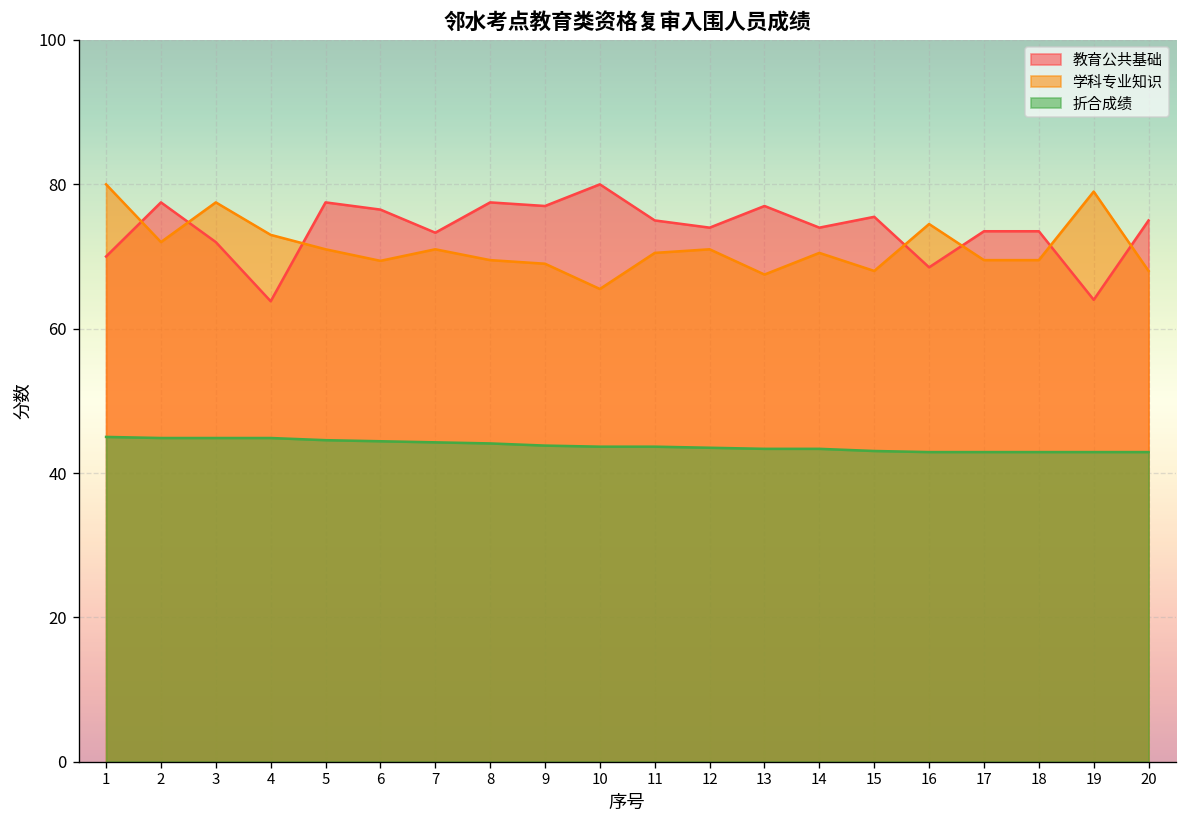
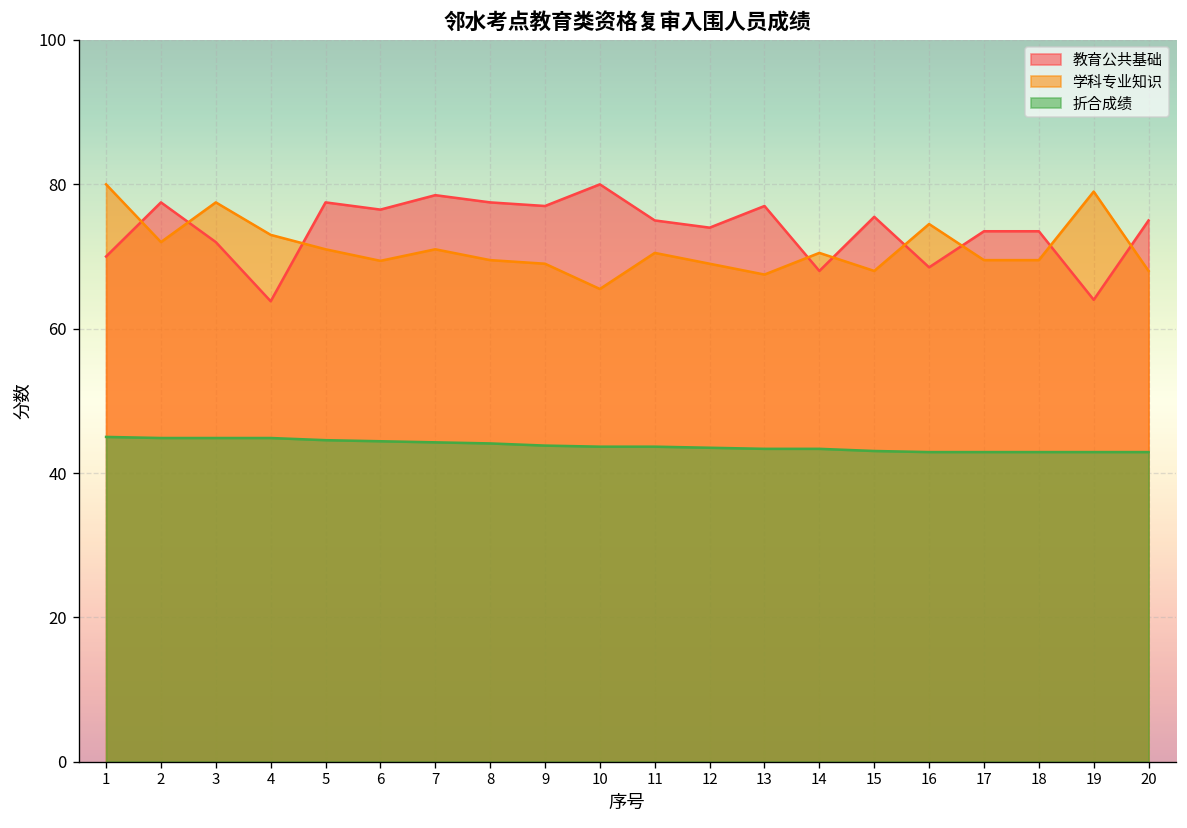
教育公共基础, 7: 73 -> 79
学科专业知识, 12: 71 -> 69
教育公共基础, 14: 74 -> 68
